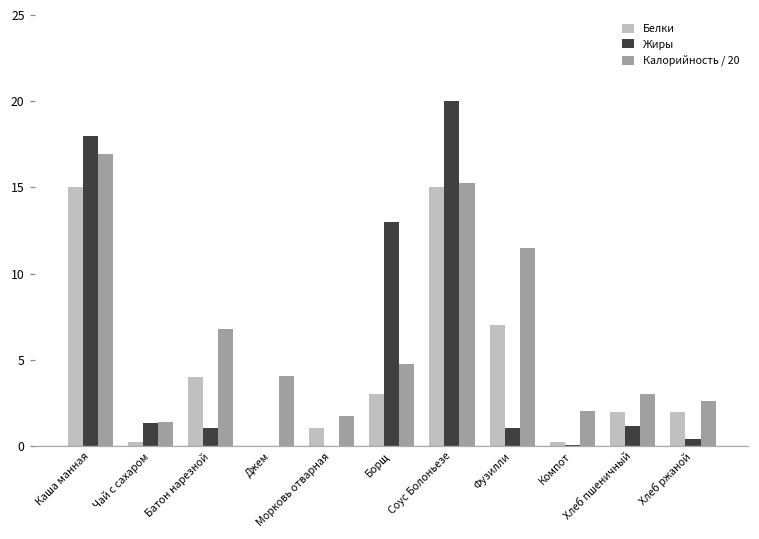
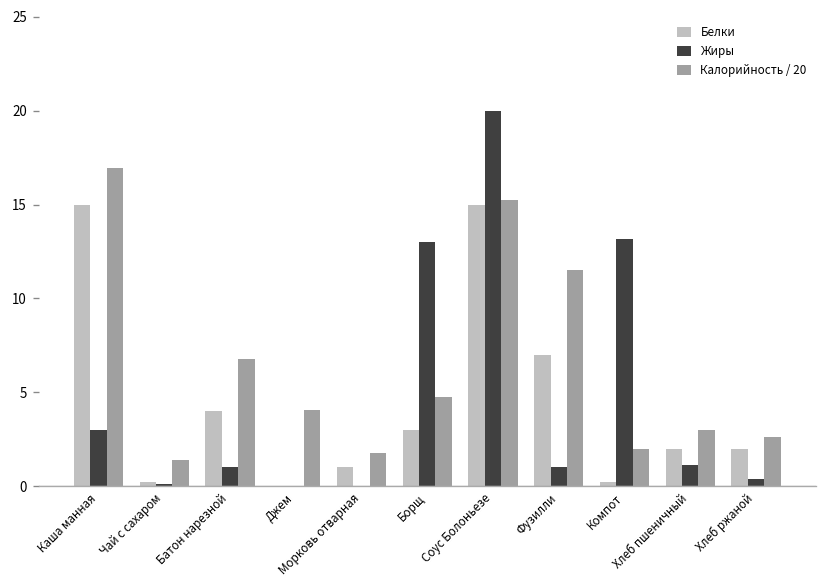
Жиры, Каша манная: 18 -> 3
Жиры, Чай с сахаром: 1.3 -> 0.1
Жиры, Компот: 0.1 -> 13.2
